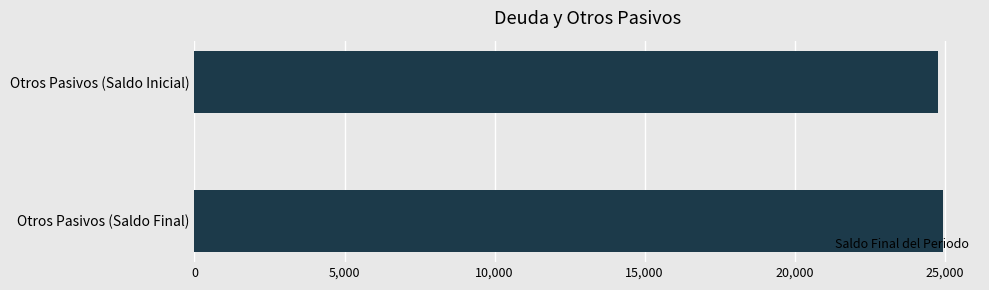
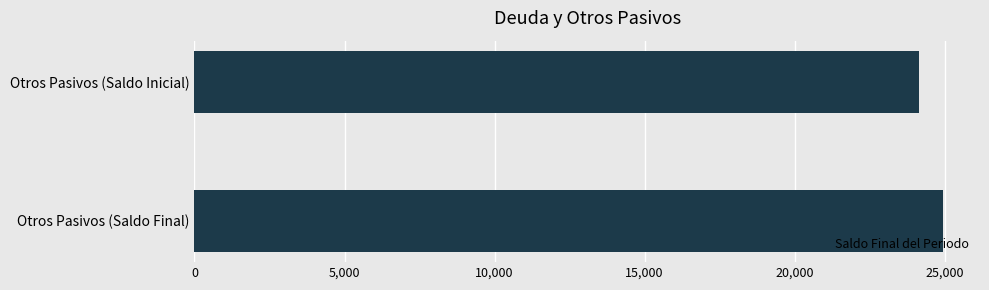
Otros Pasivos (Saldo Inicial): 24,800 -> 24,100
